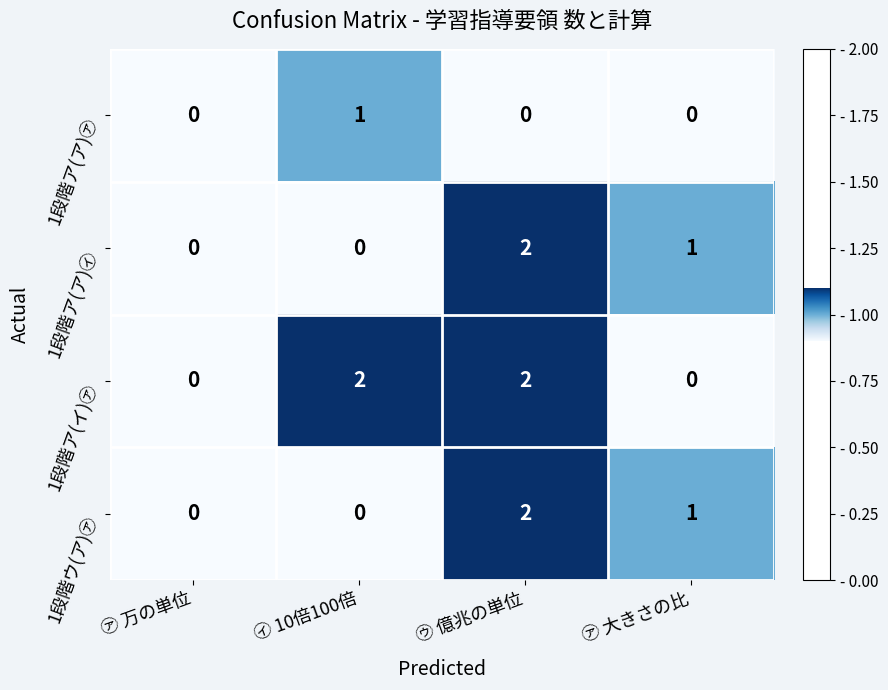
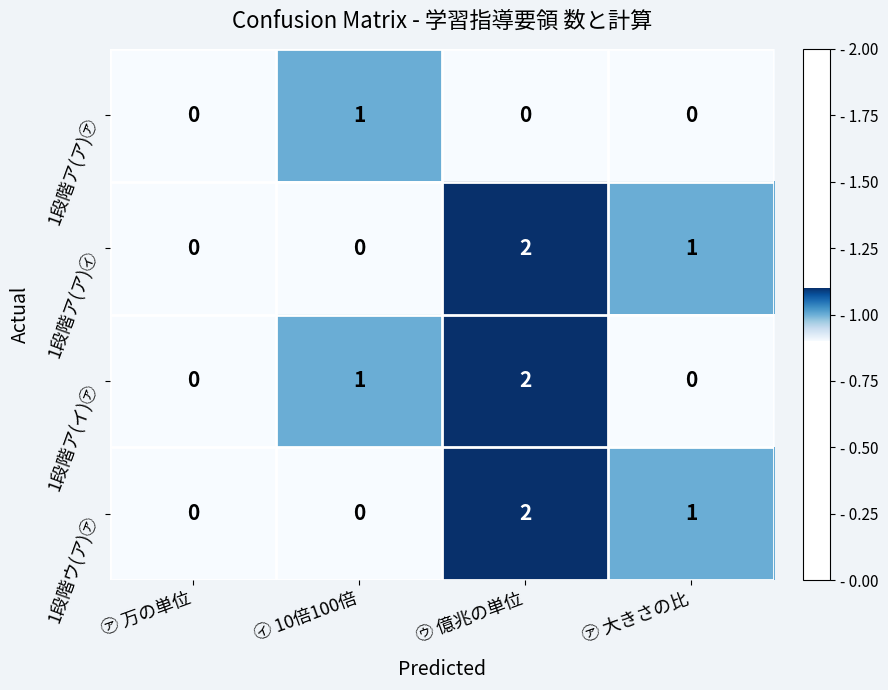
1段階ア(イ)㋐, ㋑ 10倍100倍: 2 -> 1
